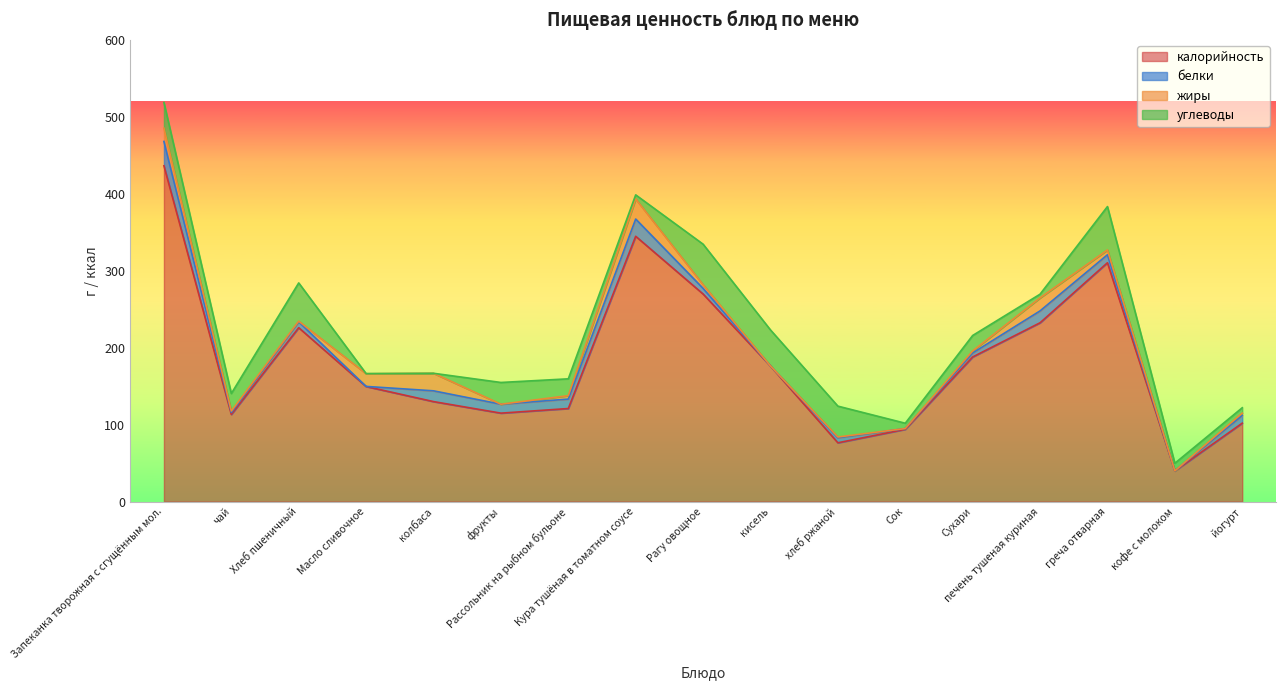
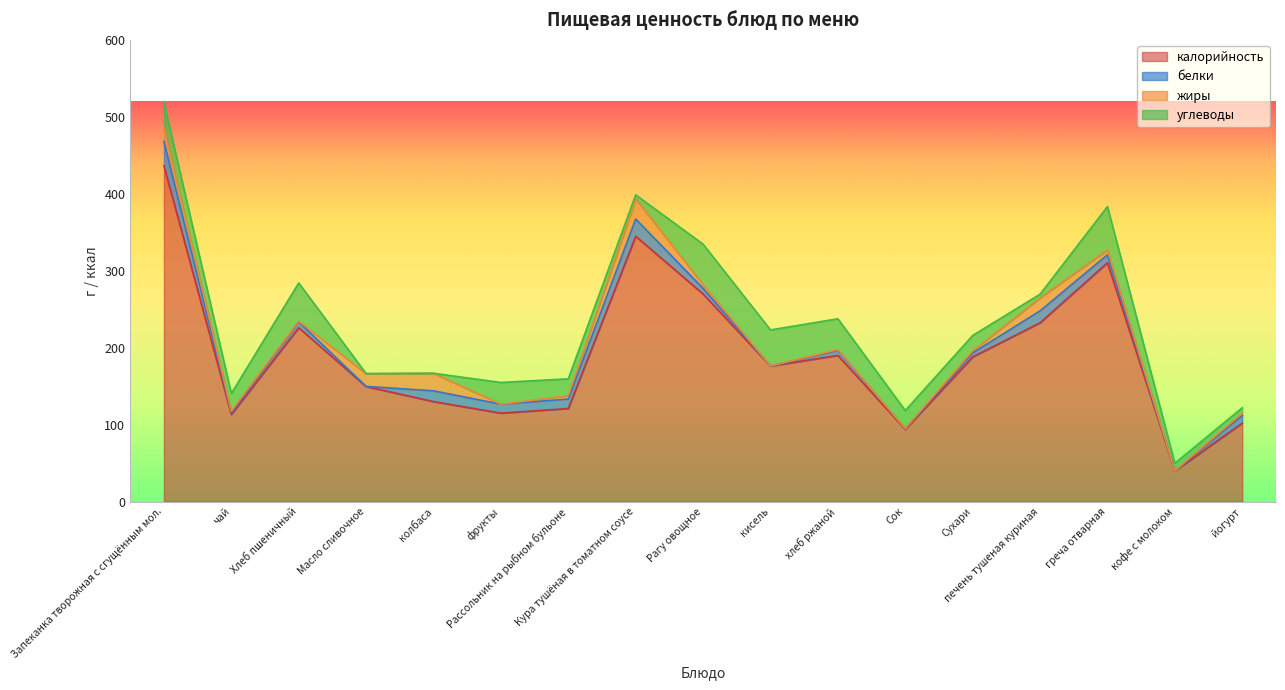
калорийность, хлеб ржаной: 80 -> 190
углеводы, Сок: 10 -> 20
